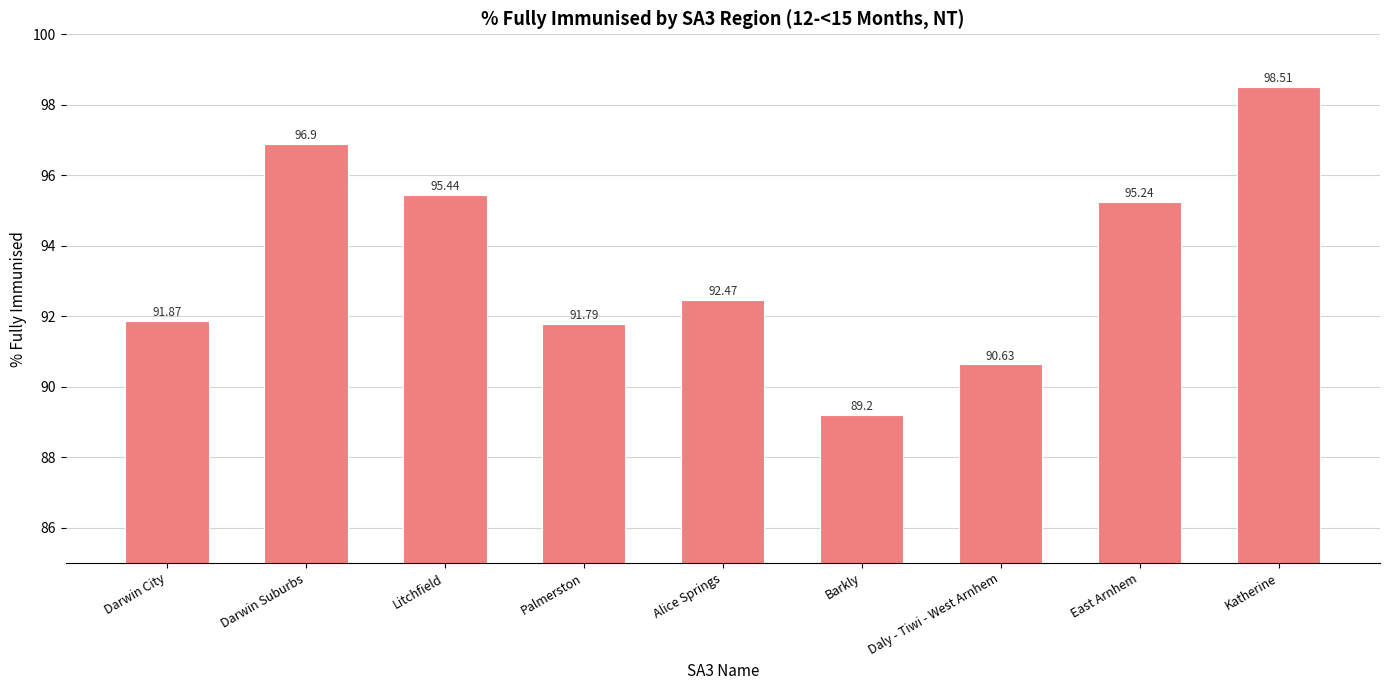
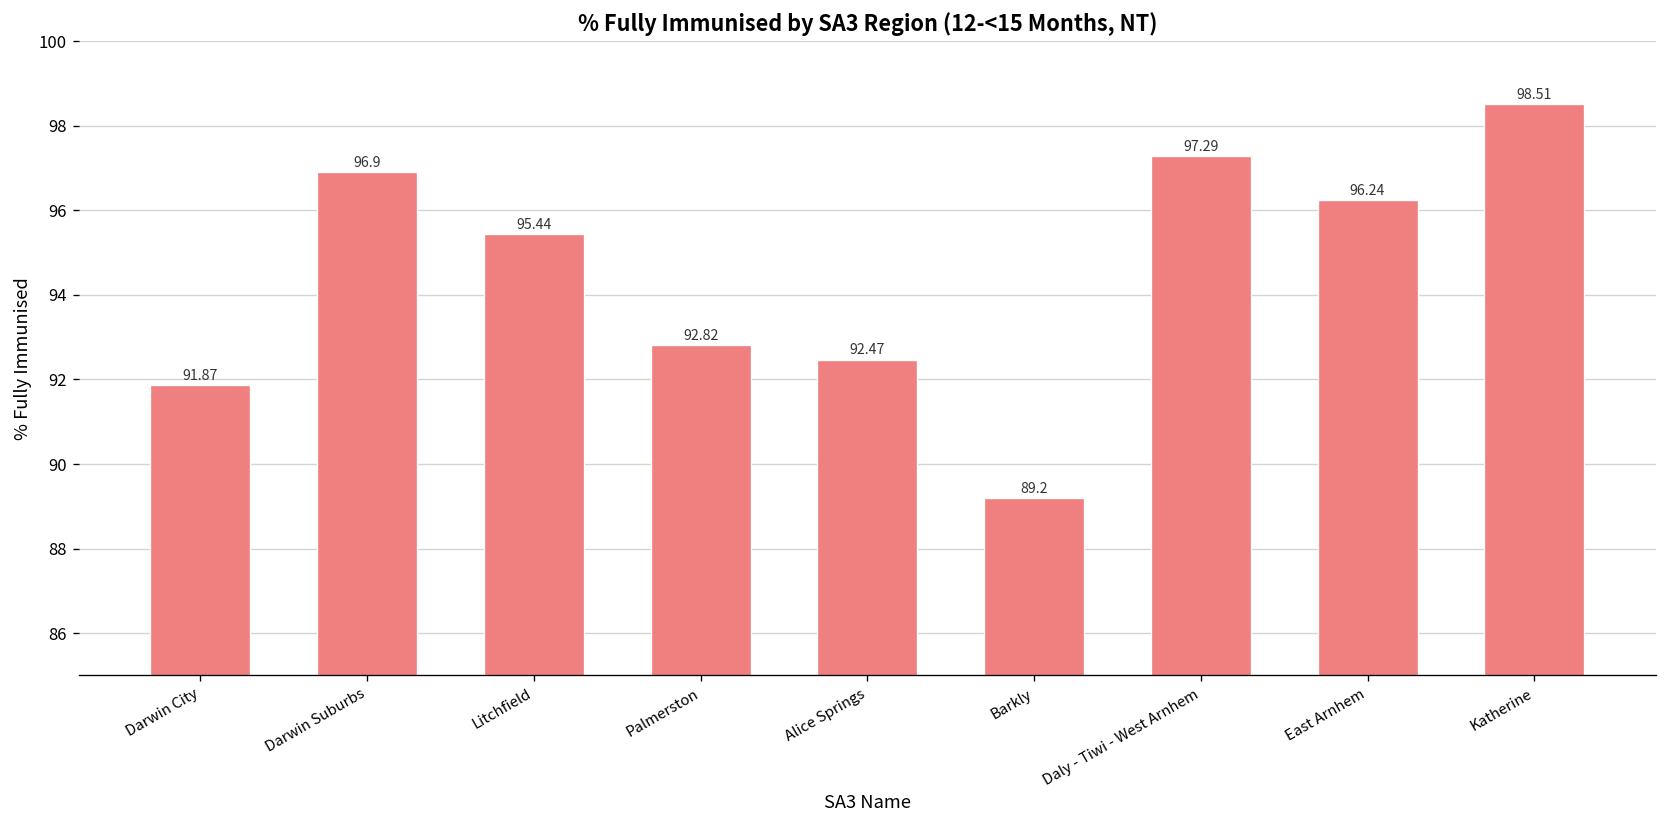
Palmerston: 91.79 -> 92.82
Daly - Tiwi - West Arnhem: 90.63 -> 97.29
East Arnhem: 95.24 -> 96.24
